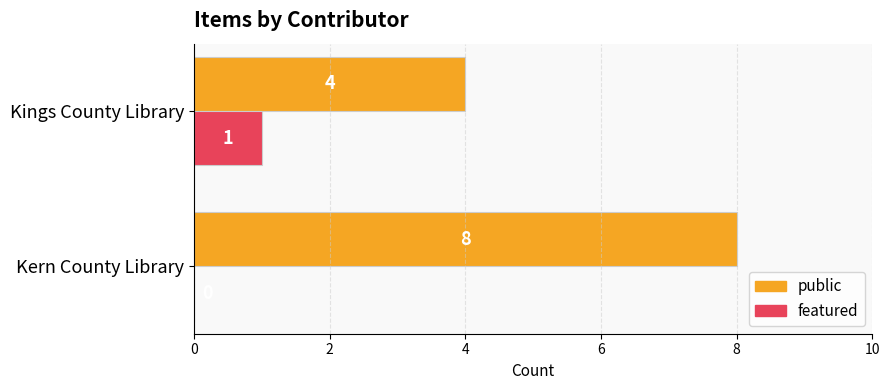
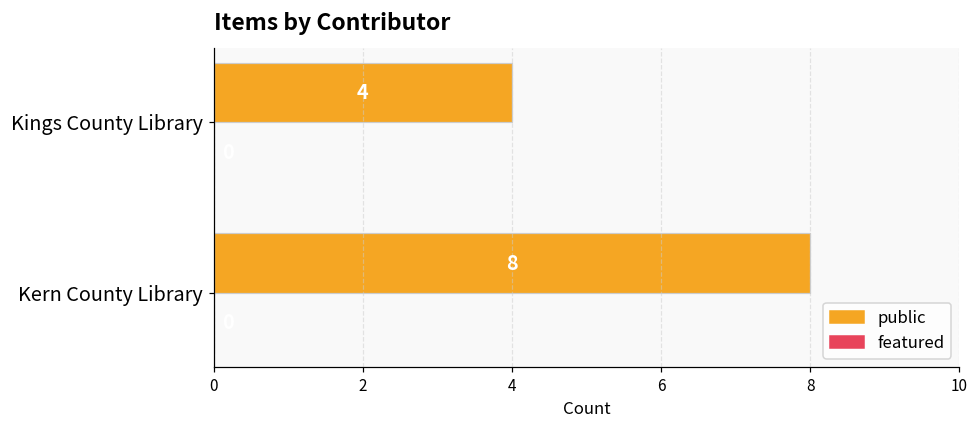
featured, Kings County Library: 1 -> 0
